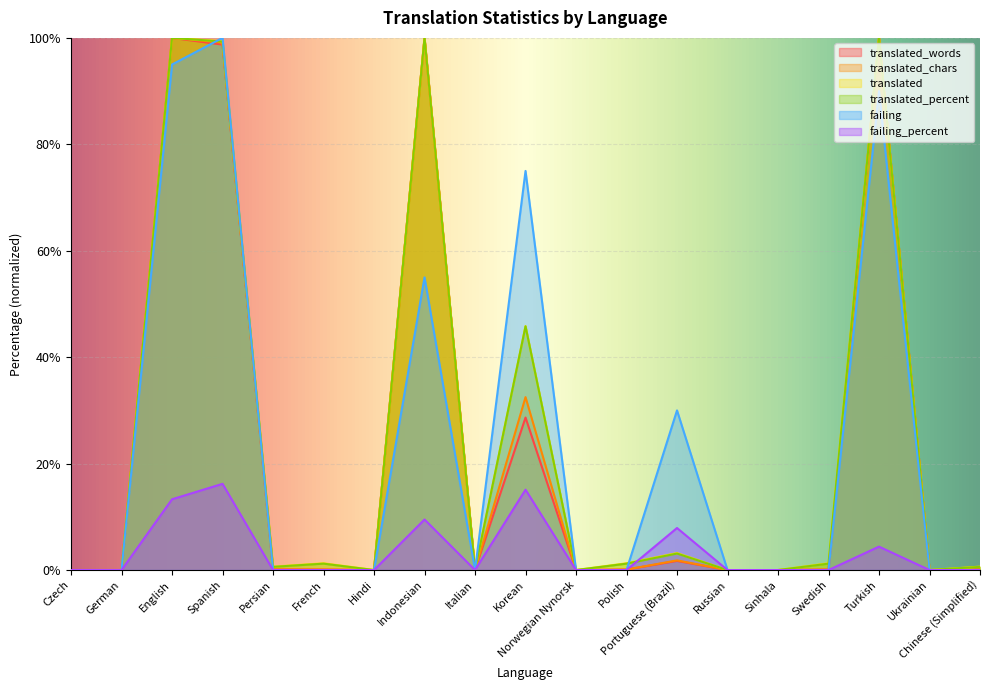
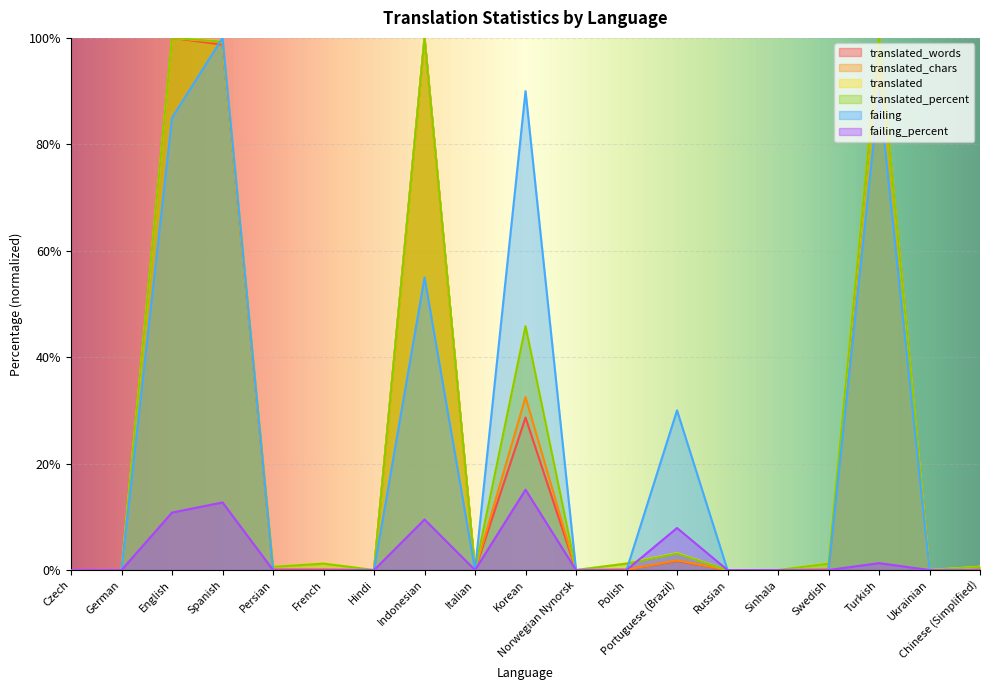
failing, English: 95% -> 85%
failing_percent, English: 13% -> 11%
failing_percent, Spanish: 16% -> 13%
failing, Korean: 75% -> 90%
failing_percent, Turkish: 4% -> 1%
